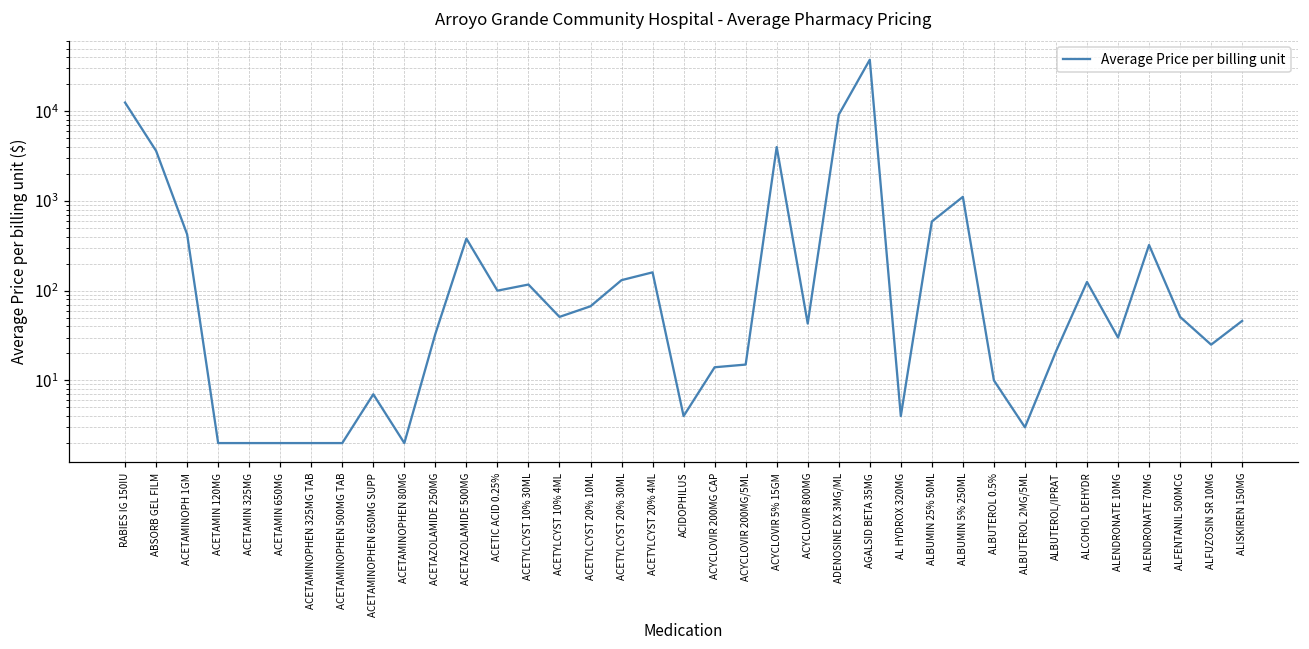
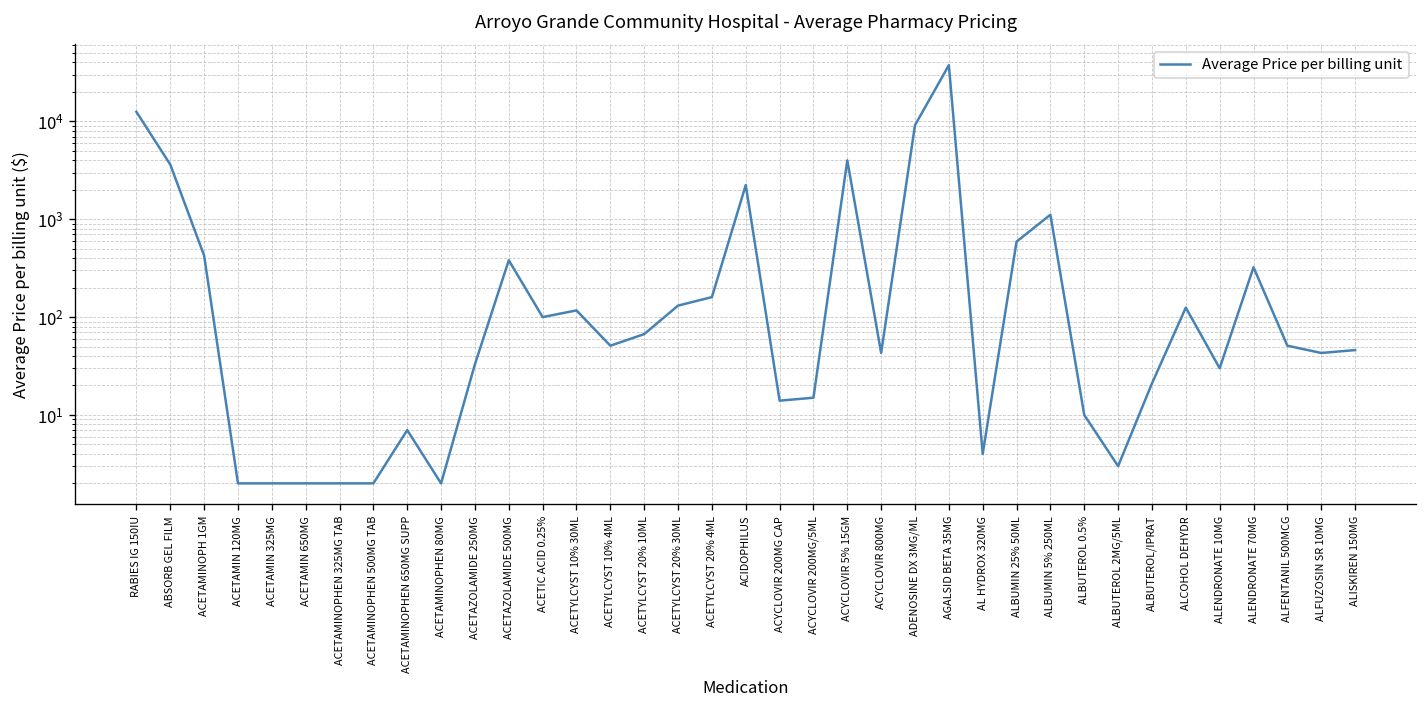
ACIDOPHILUS: 4 -> 2200
ALFUZOSIN SR 10MG: 25 -> 40
